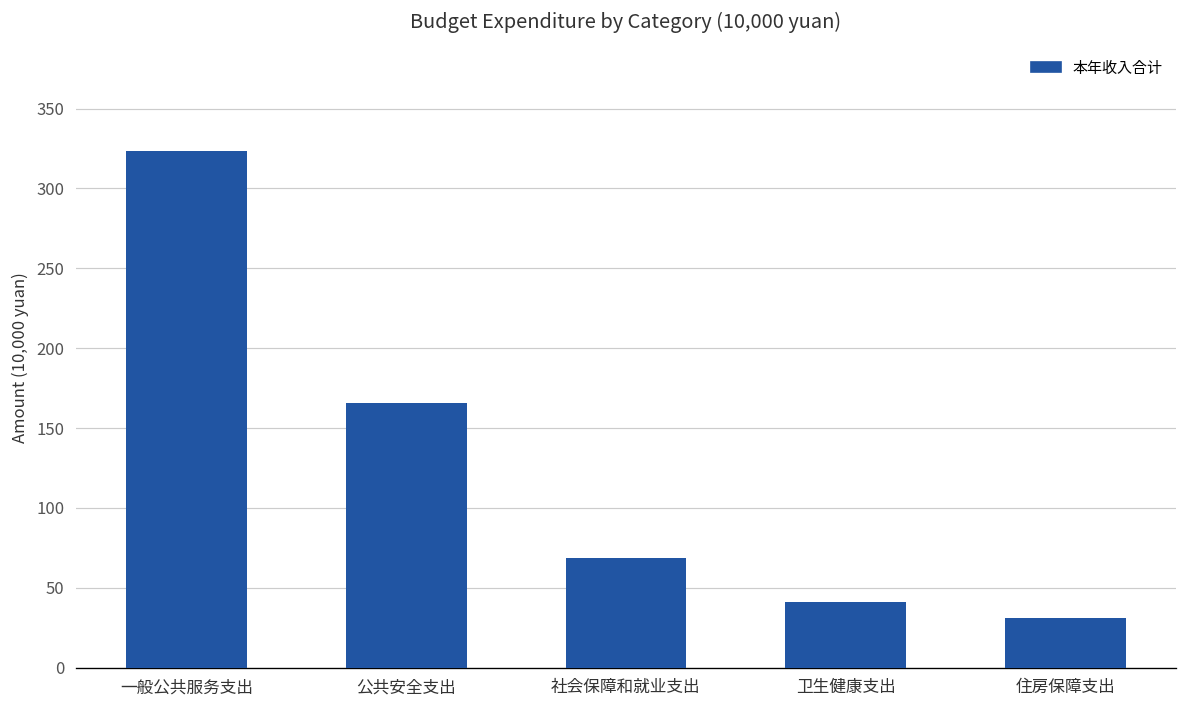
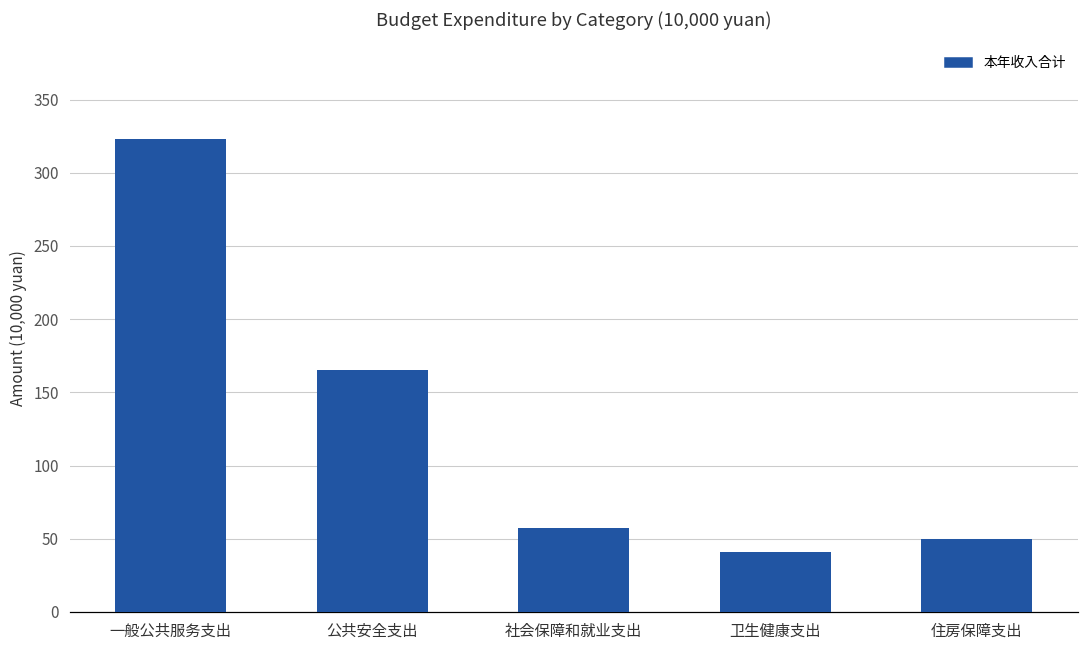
社会保障和就业支出: 69 -> 57
住房保障支出: 31 -> 50
